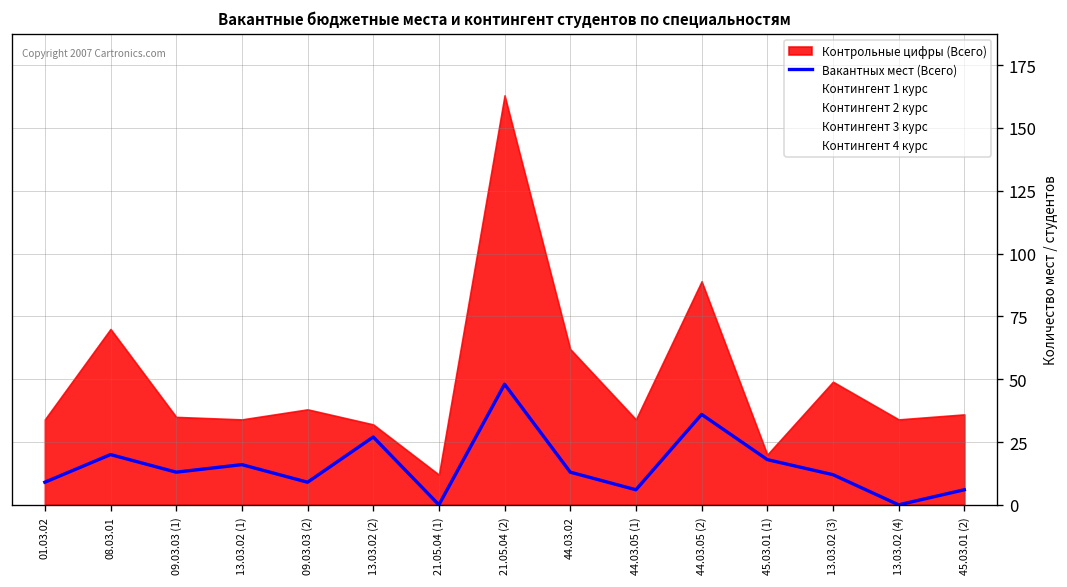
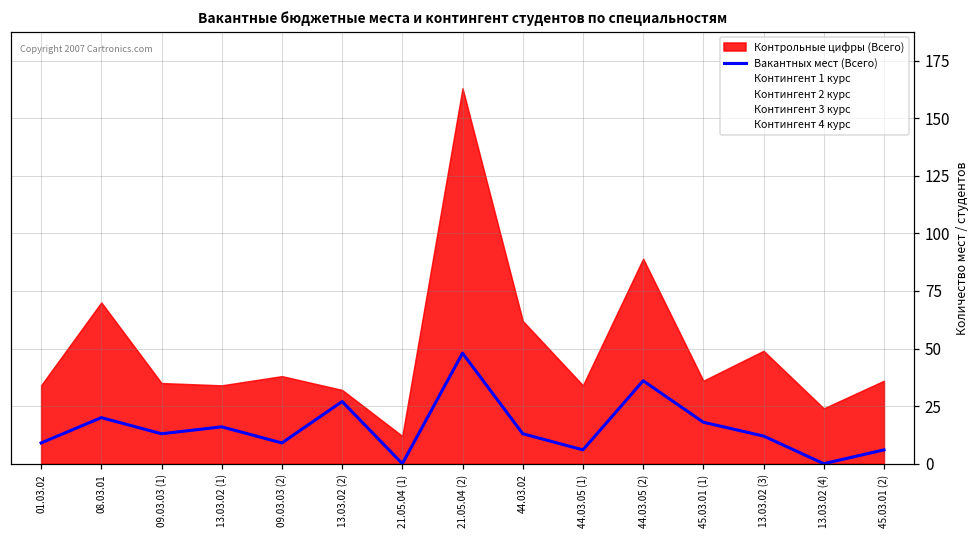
Контрольные цифры (Всего), 45.03.01 (1): 20 -> 36
Контрольные цифры (Всего), 13.03.02 (4): 34 -> 24
